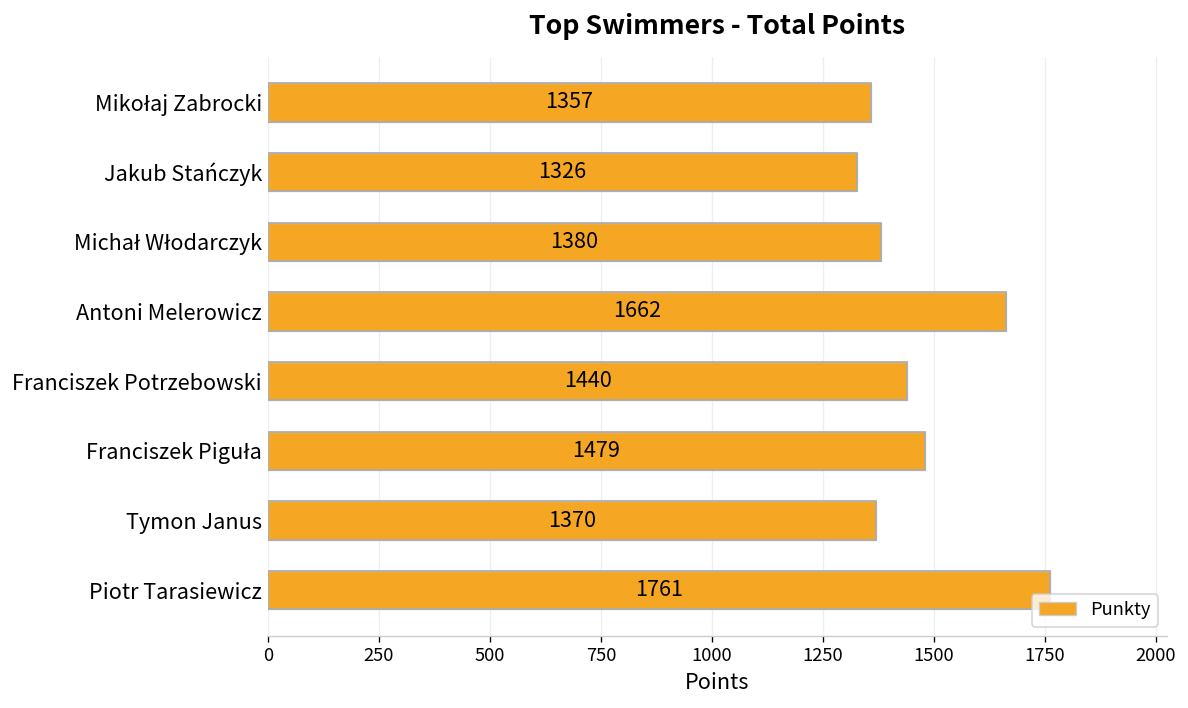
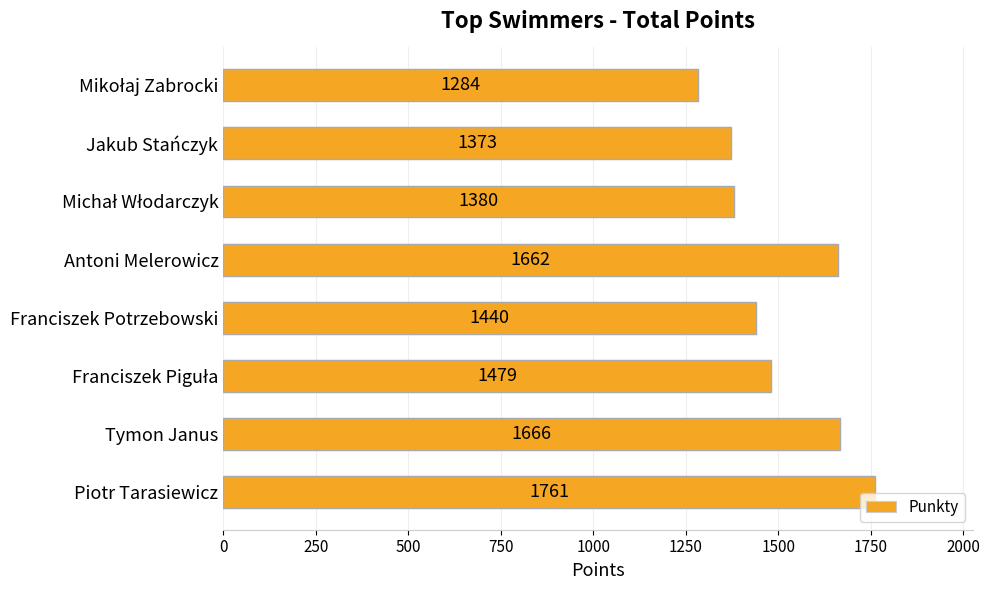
Mikołaj Zabrocki: 1357 -> 1284
Jakub Stańczyk: 1326 -> 1373
Tymon Janus: 1370 -> 1666
